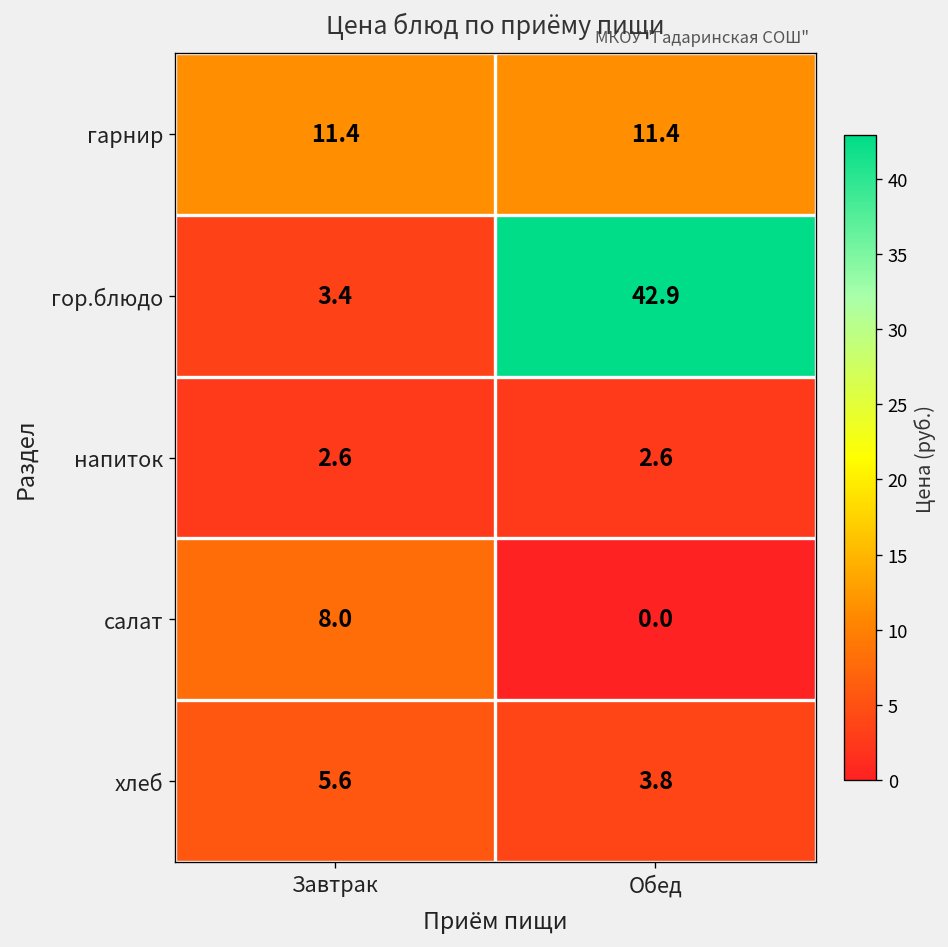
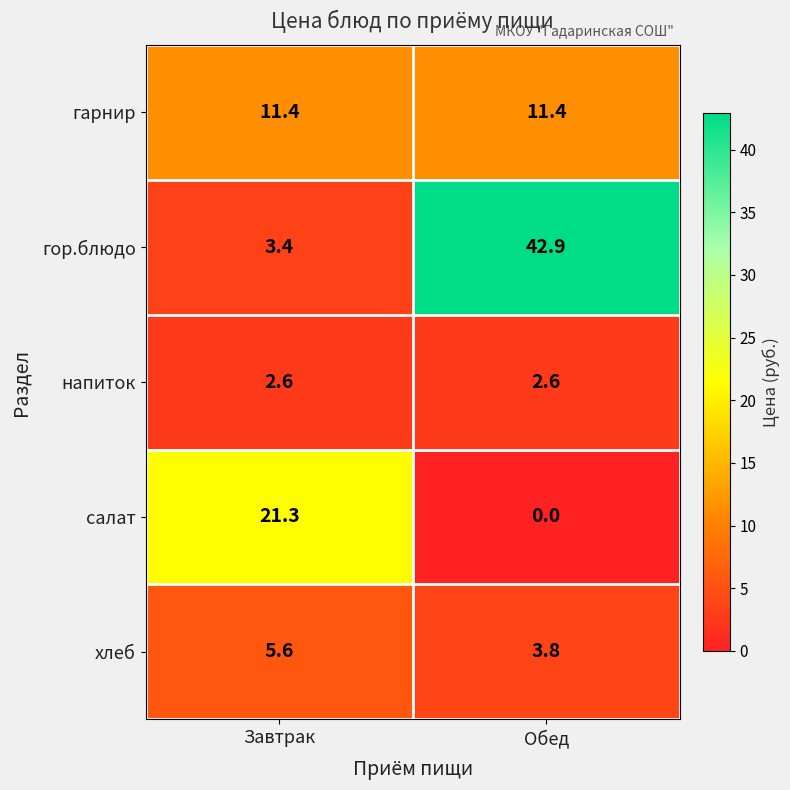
салат, Завтрак: 8.0 -> 21.3
